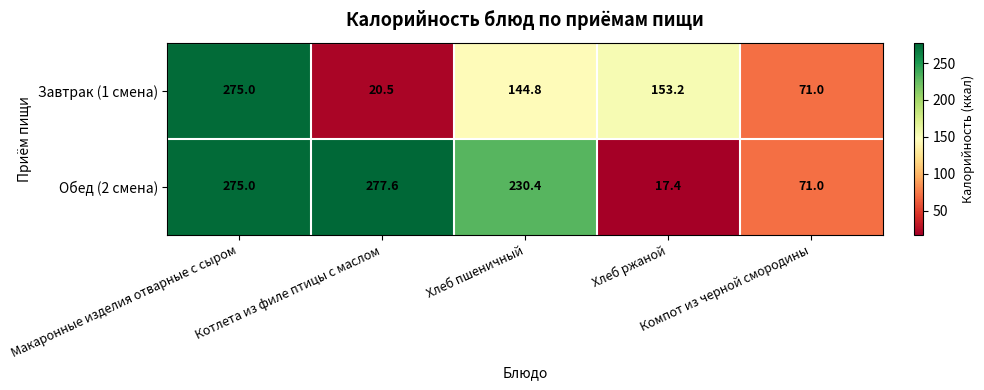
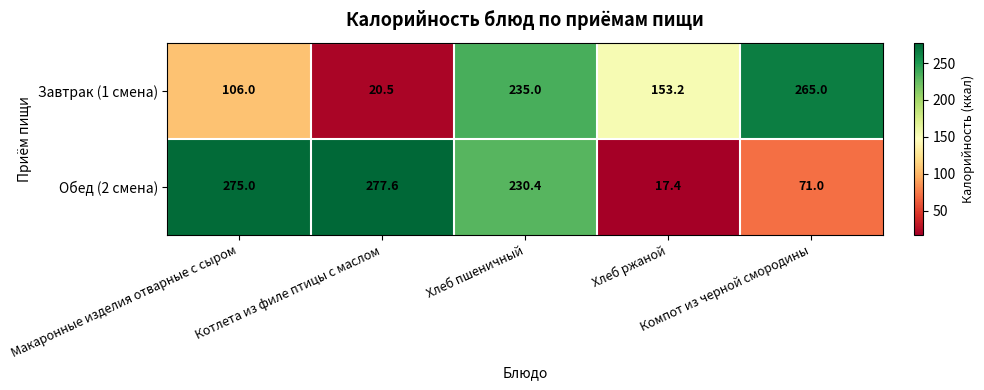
Завтрак (1 смена), Макаронные изделия отварные с сыром: 275.0 -> 106.0
Завтрак (1 смена), Хлеб пшеничный: 144.8 -> 235.0
Завтрак (1 смена), Компот из черной смородины: 71.0 -> 265.0
